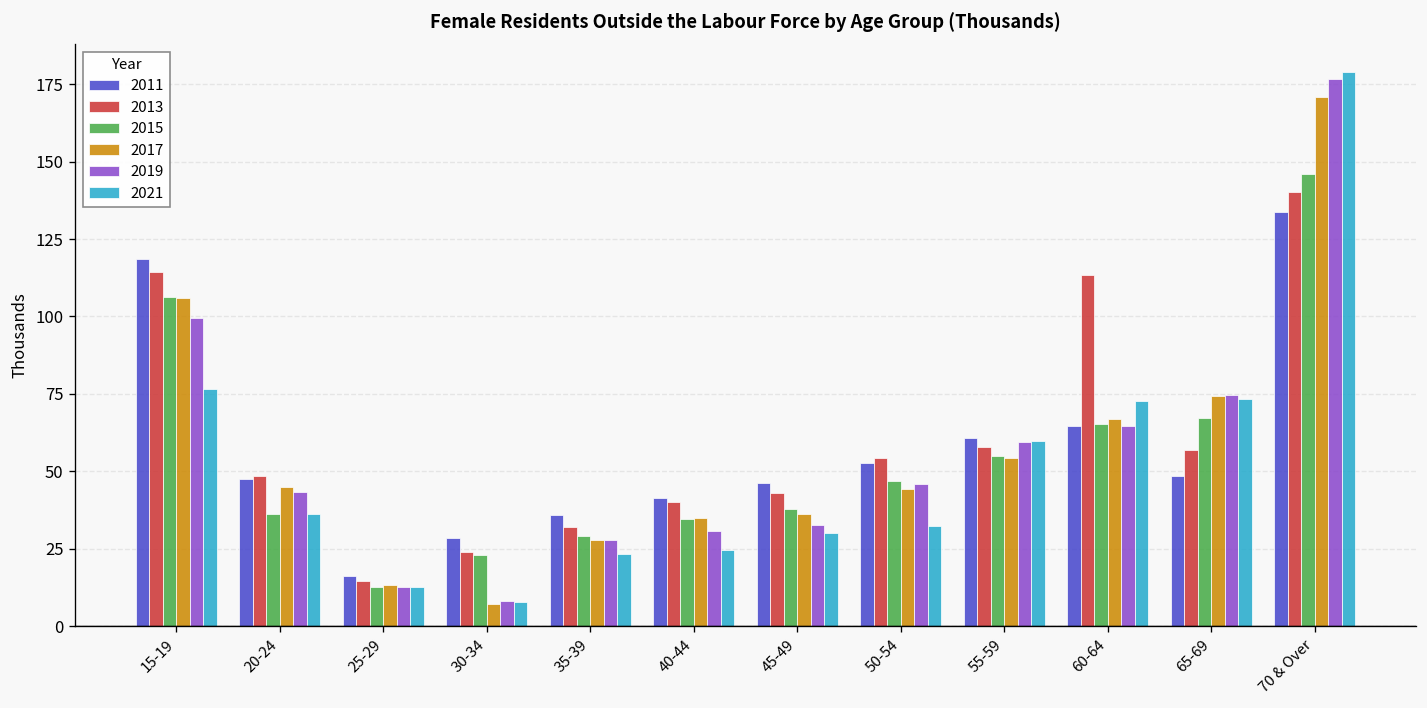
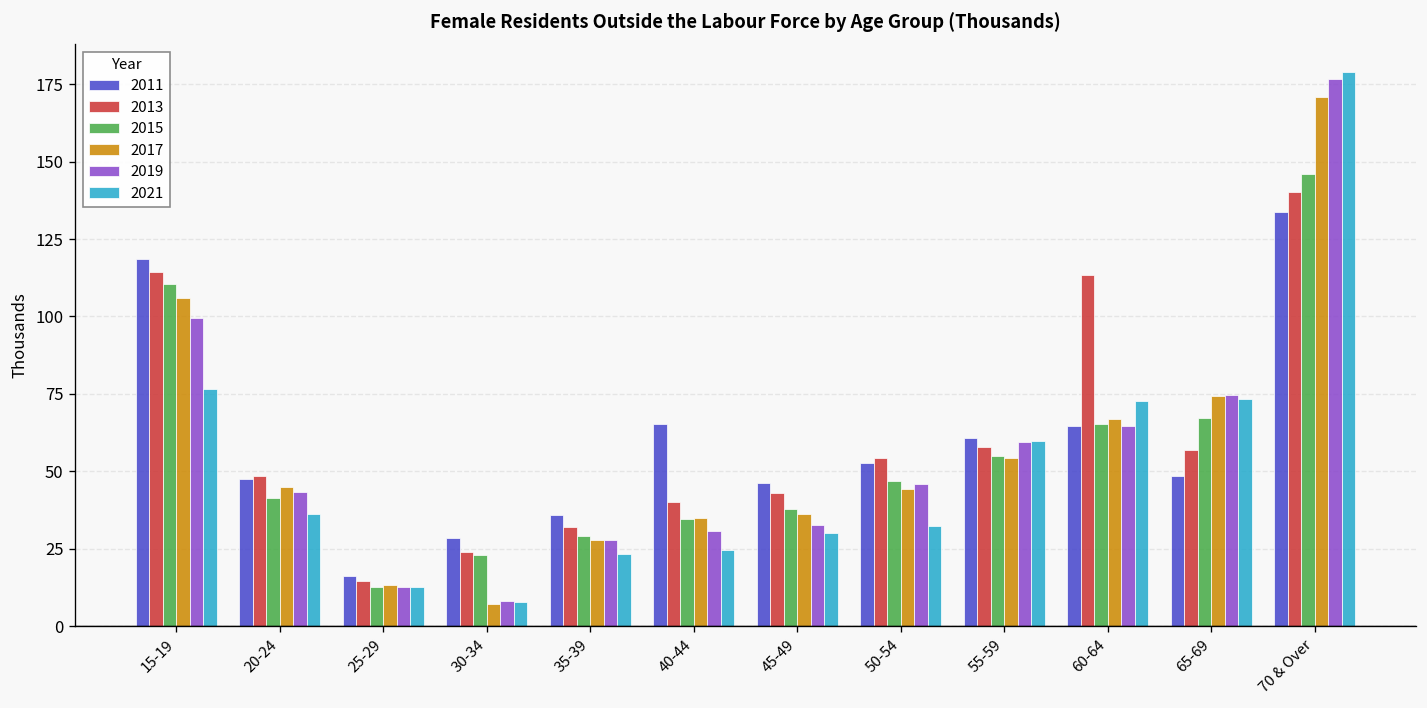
2015, 15-19: 106 -> 111
2015, 20-24: 36 -> 42
2011, 40-44: 42 -> 65
